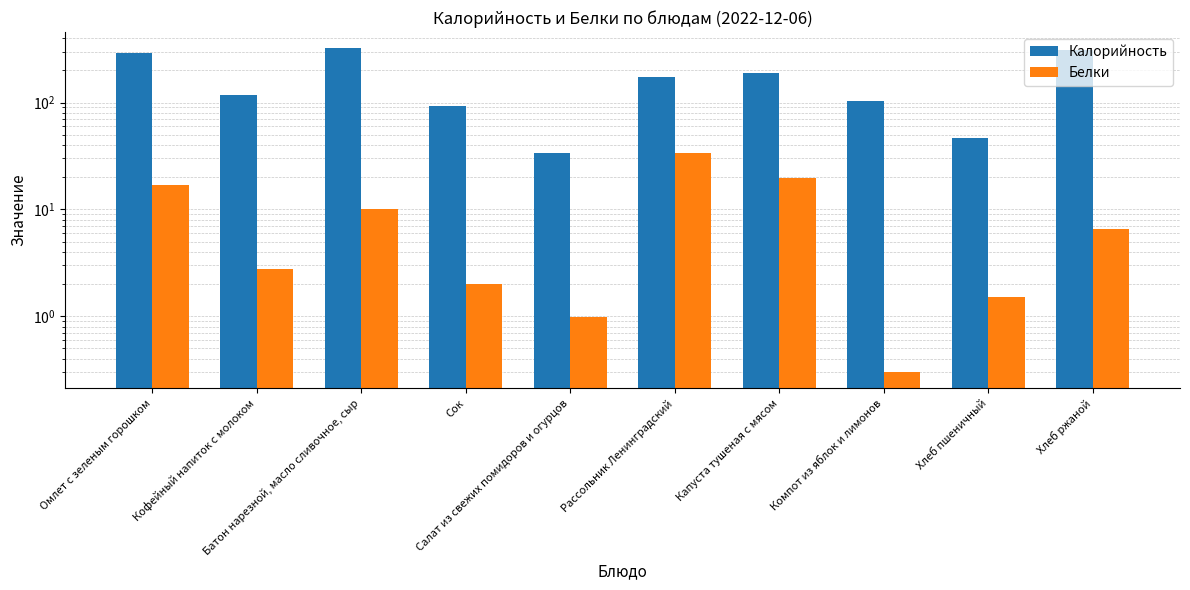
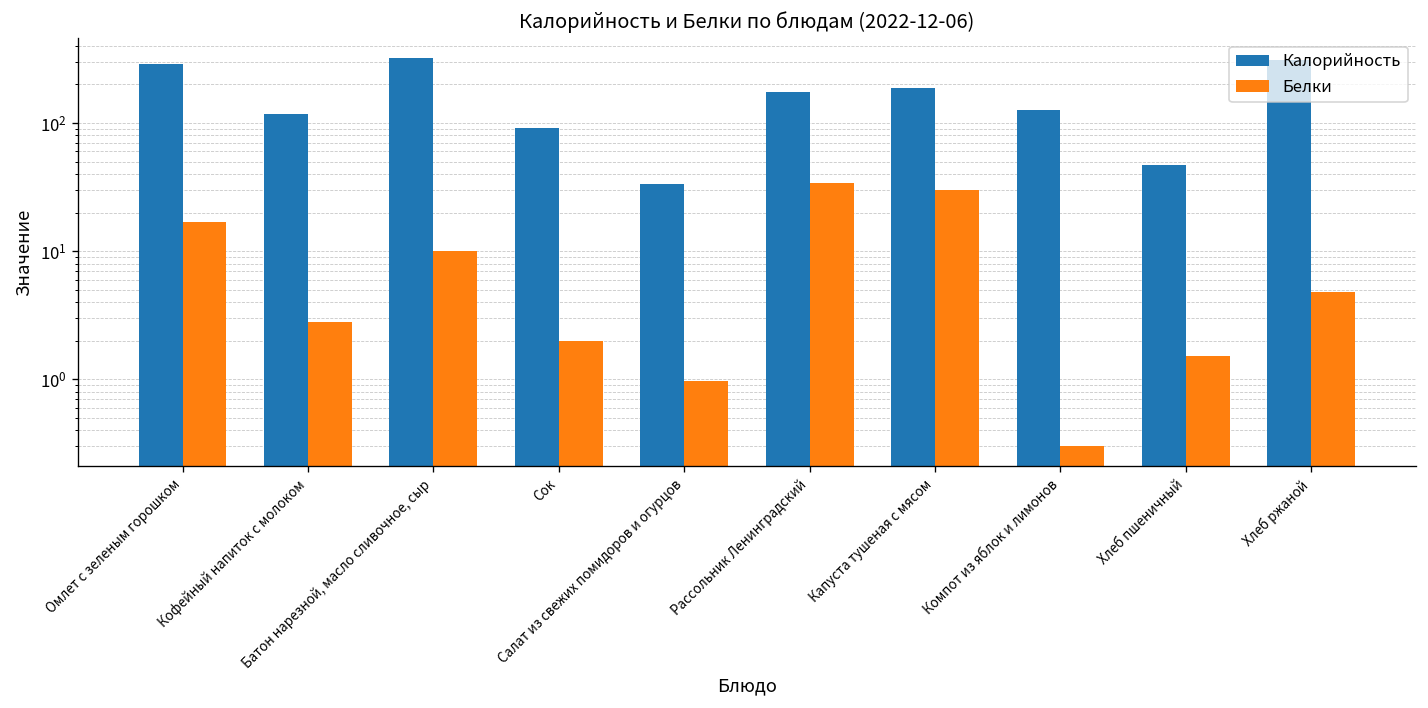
Белки, Капуста тушеная с мясом: 20 -> 30
Калорийность, Компот из яблок и лимонов: 100 -> 130
Белки, Хлеб ржаной: 7 -> 5
